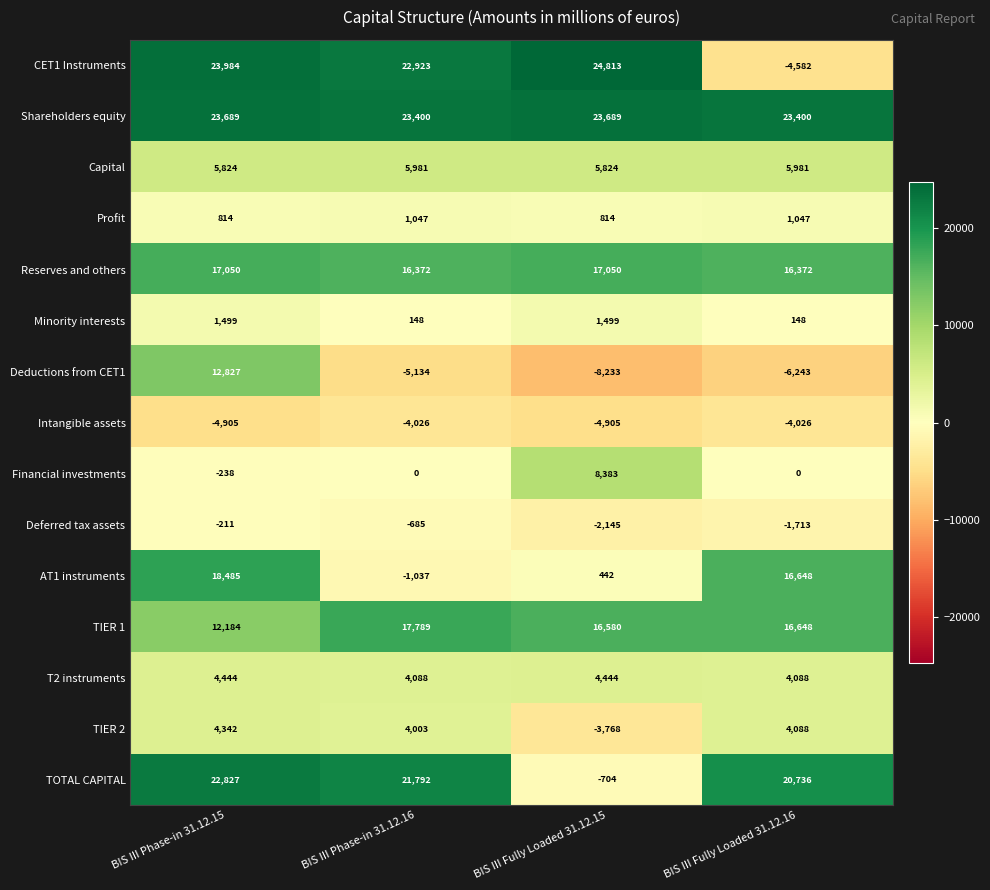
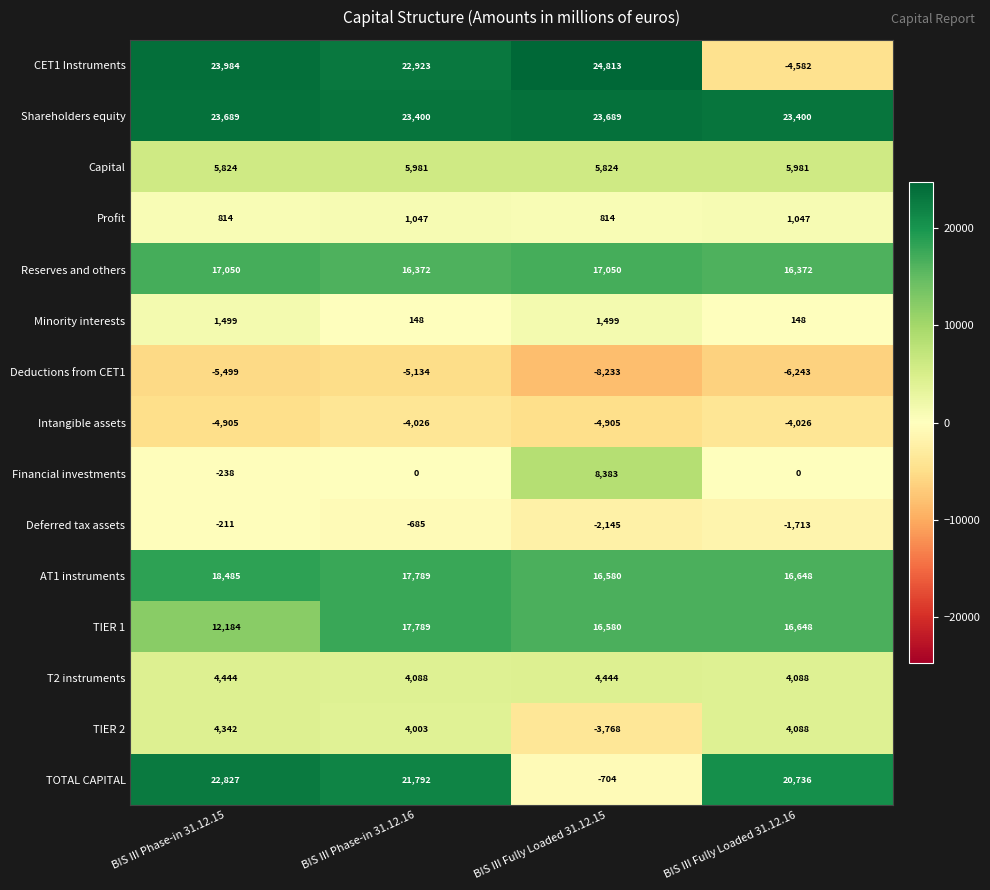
Deductions from CET1, BIS III Phase-in 31.12.15: 12,827 -> -5,499
AT1 instruments, BIS III Phase-in 31.12.16: -1,037 -> 17,789
AT1 instruments, BIS III Fully Loaded 31.12.15: 442 -> 16,580
